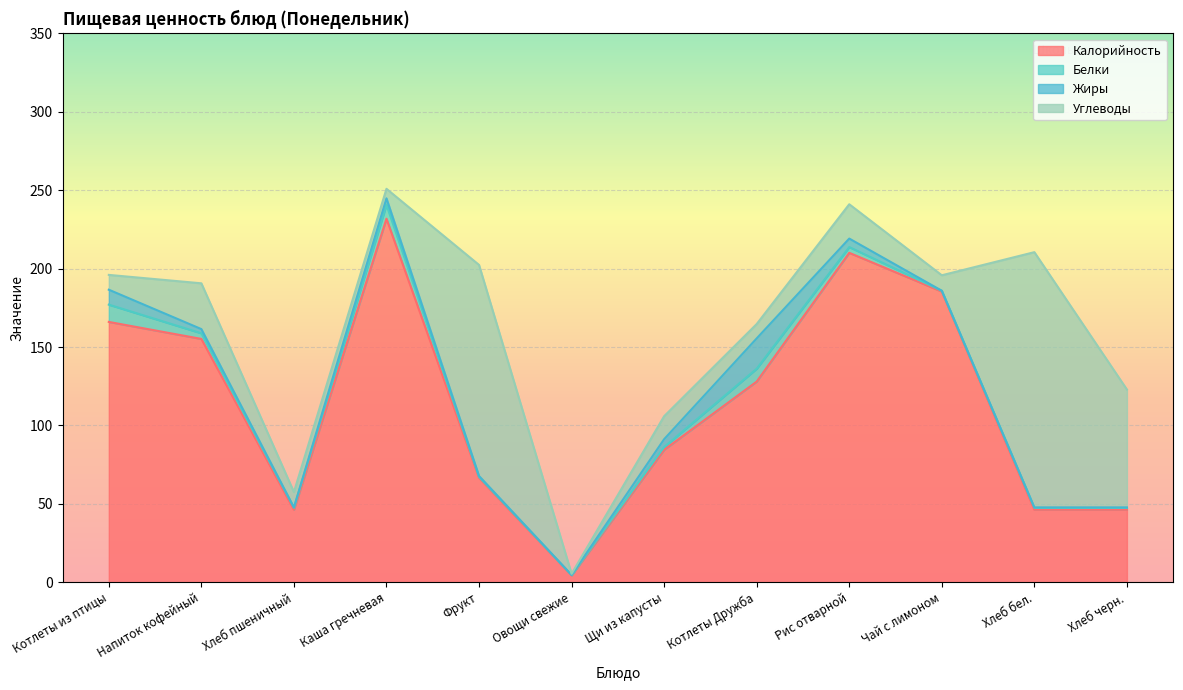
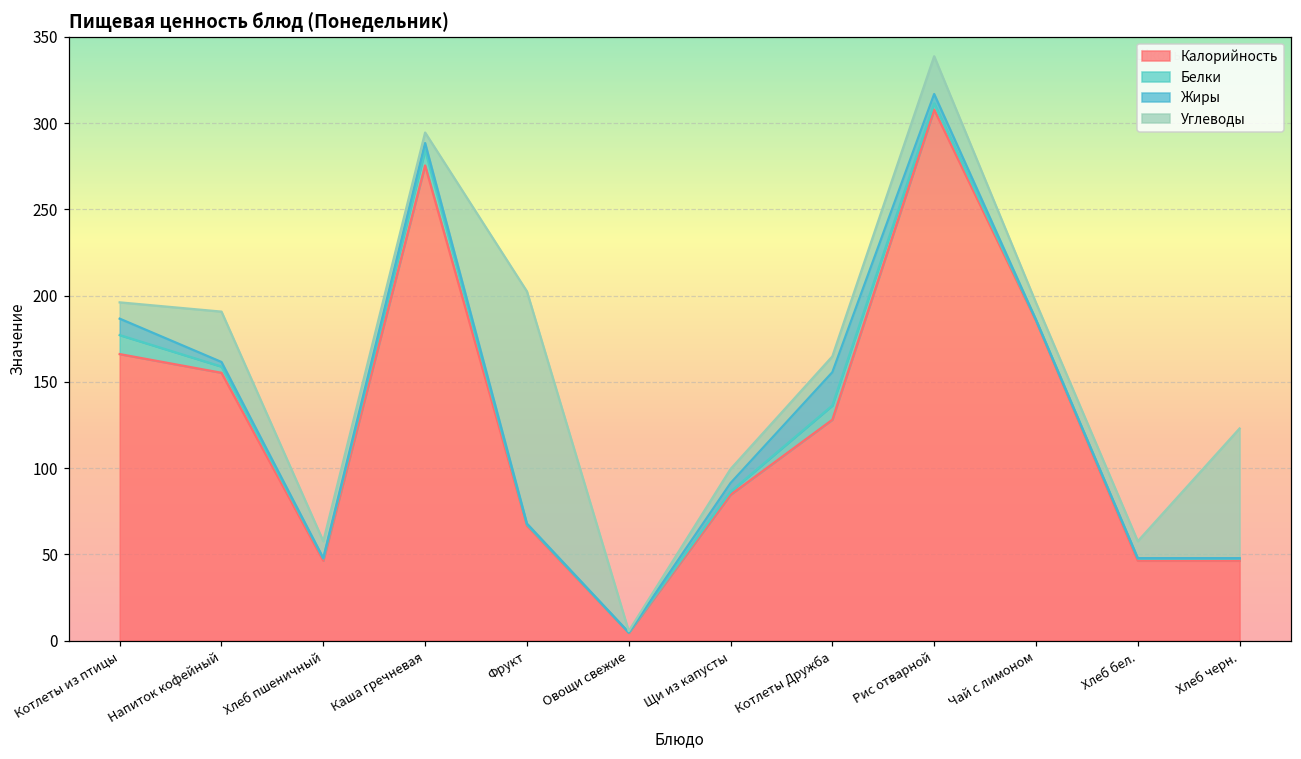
Калорийность, Каша гречневая: 232 -> 275
Углеводы, Щи из капусты: 15 -> 8
Калорийность, Рис отварной: 210 -> 308
Углеводы, Хлеб бел.: 163 -> 10
